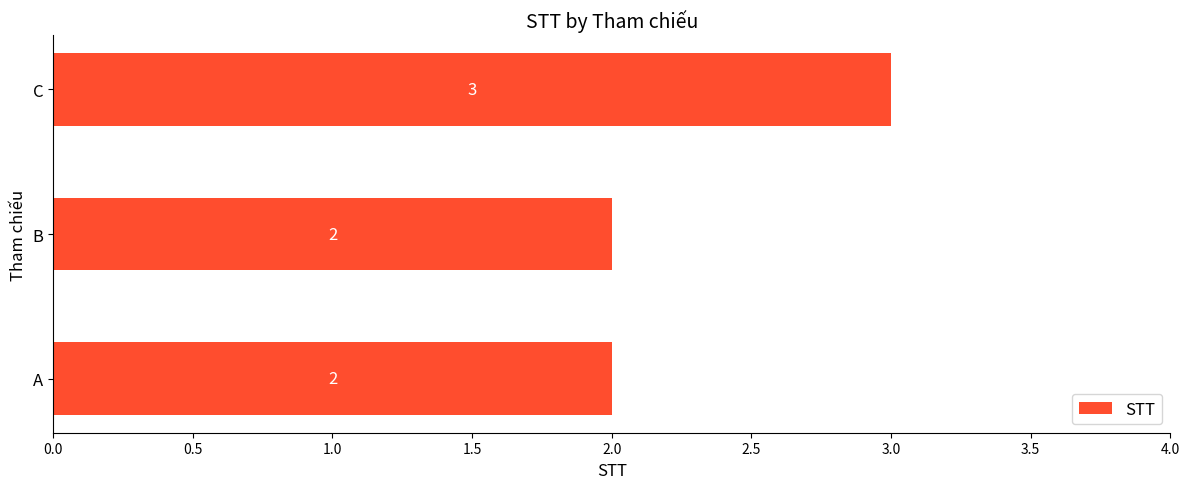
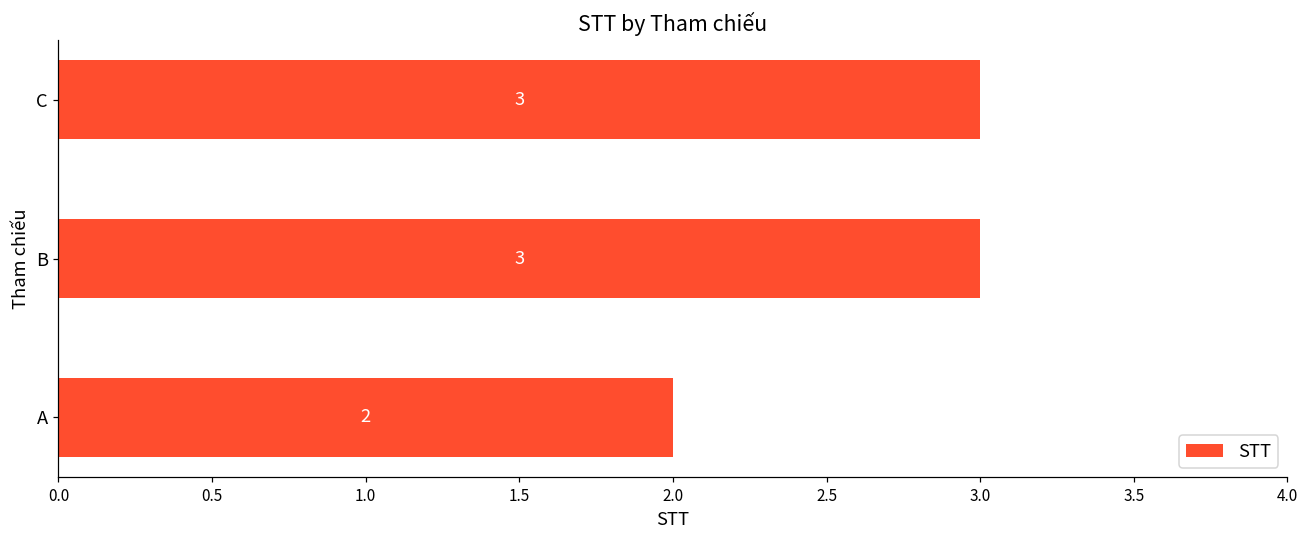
B: 2 -> 3
